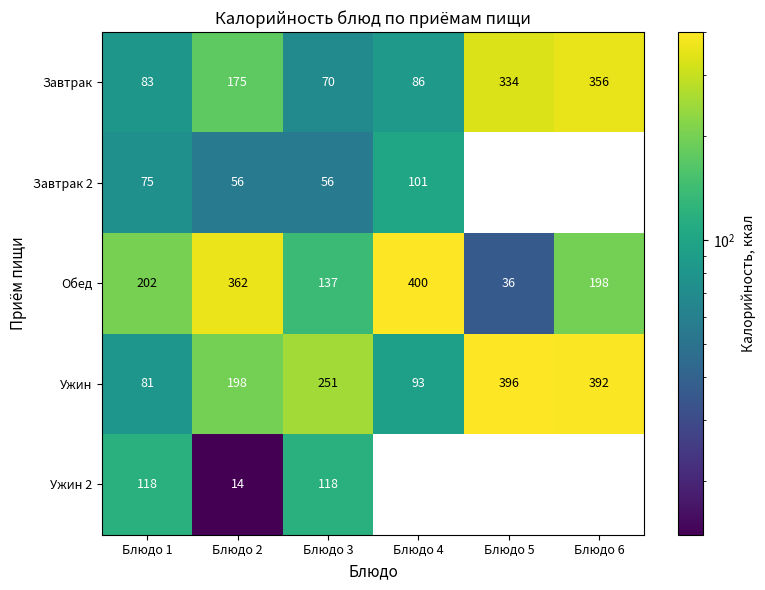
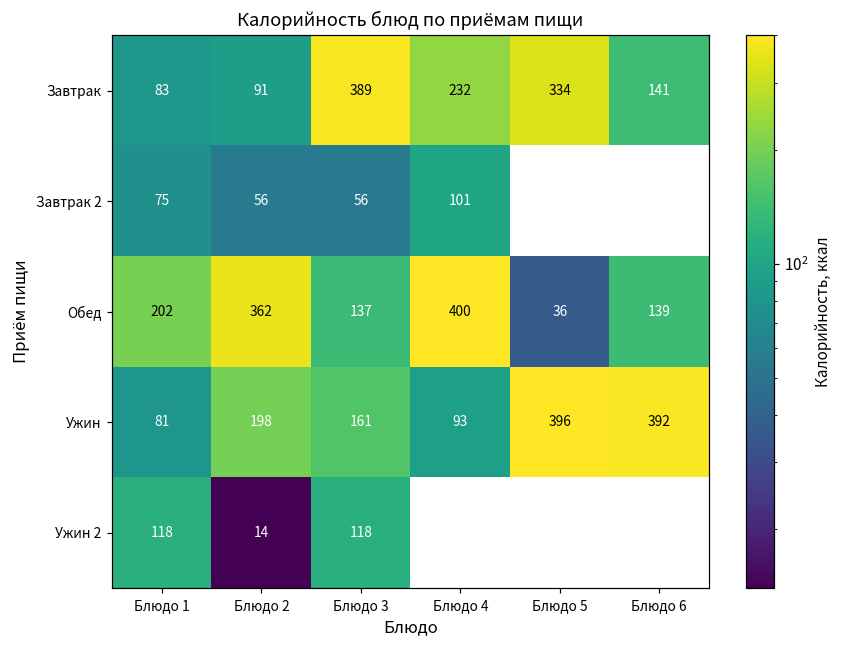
Завтрак, Блюдо 2: 175 -> 91
Завтрак, Блюдо 3: 70 -> 389
Завтрак, Блюдо 4: 86 -> 232
Завтрак, Блюдо 6: 356 -> 141
Обед, Блюдо 6: 198 -> 139
Ужин, Блюдо 3: 251 -> 161
